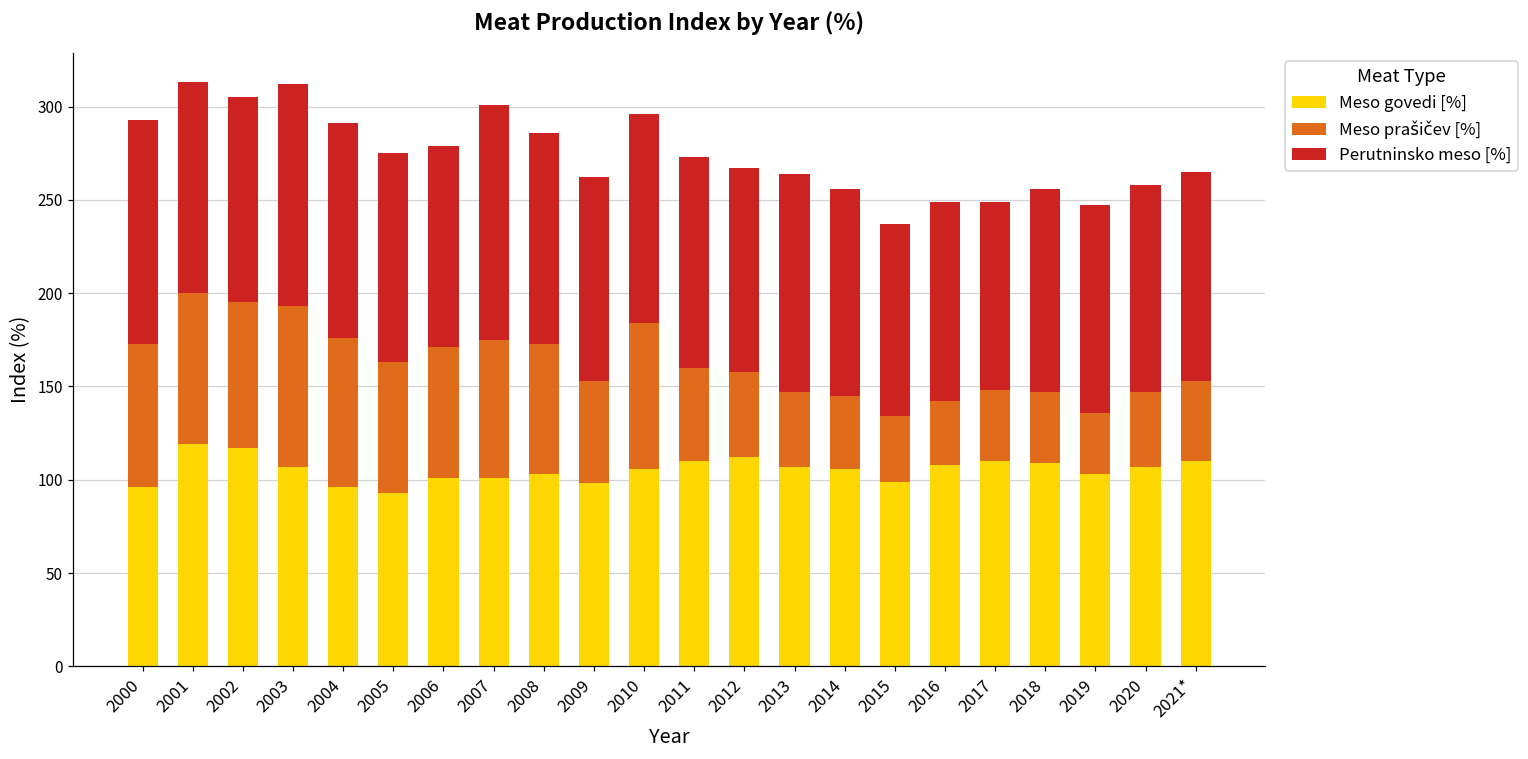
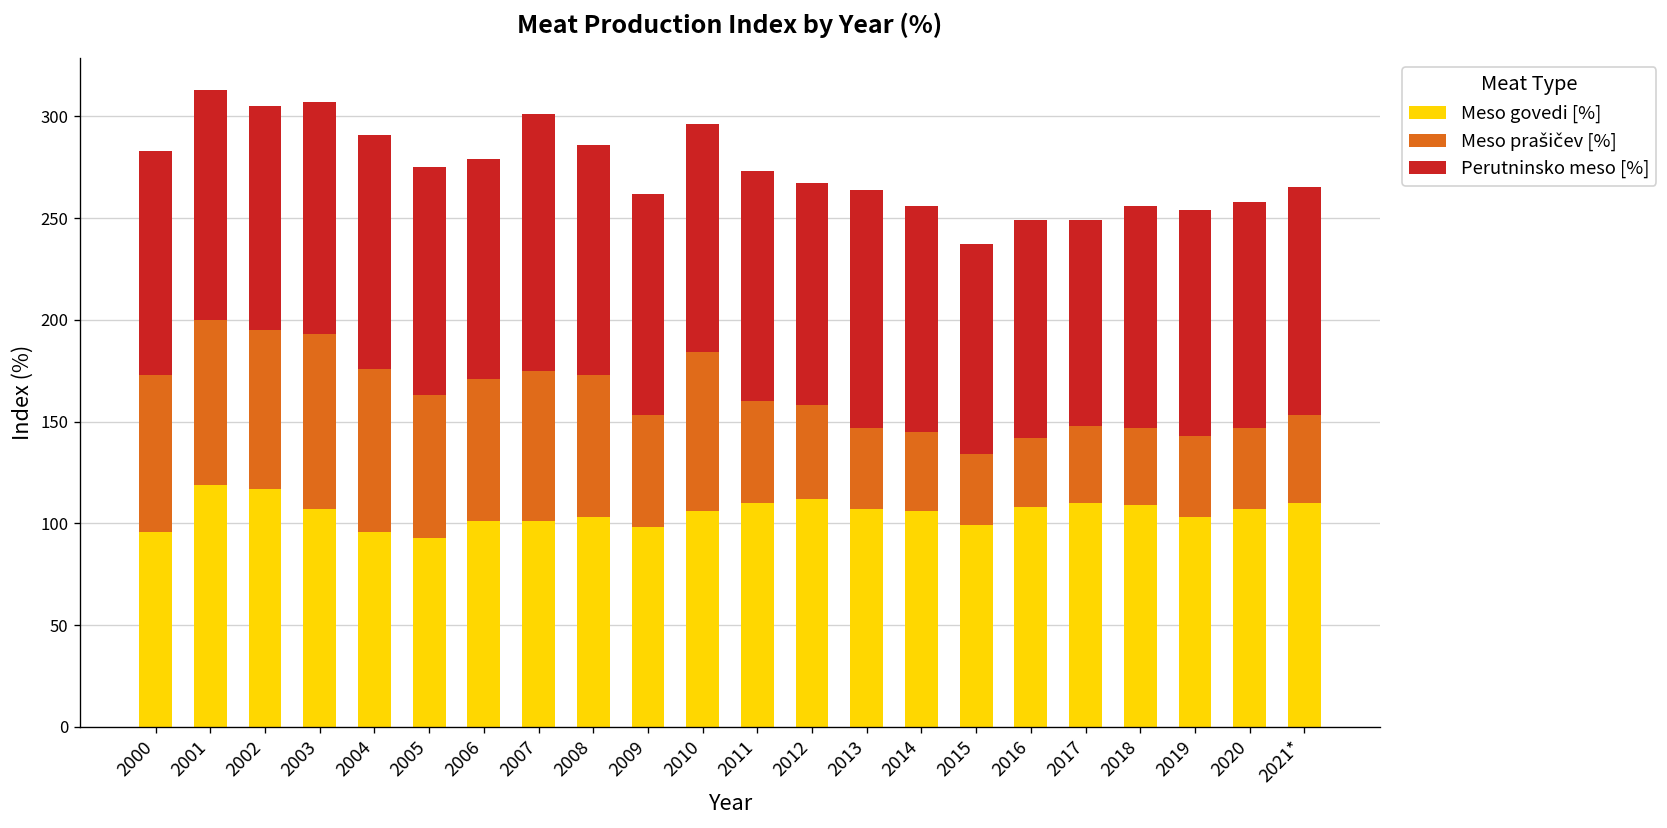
Perutninsko meso [%], 2000: 120 -> 110
Perutninsko meso [%], 2003: 119 -> 114
Meso prašičev [%], 2019: 33 -> 40
